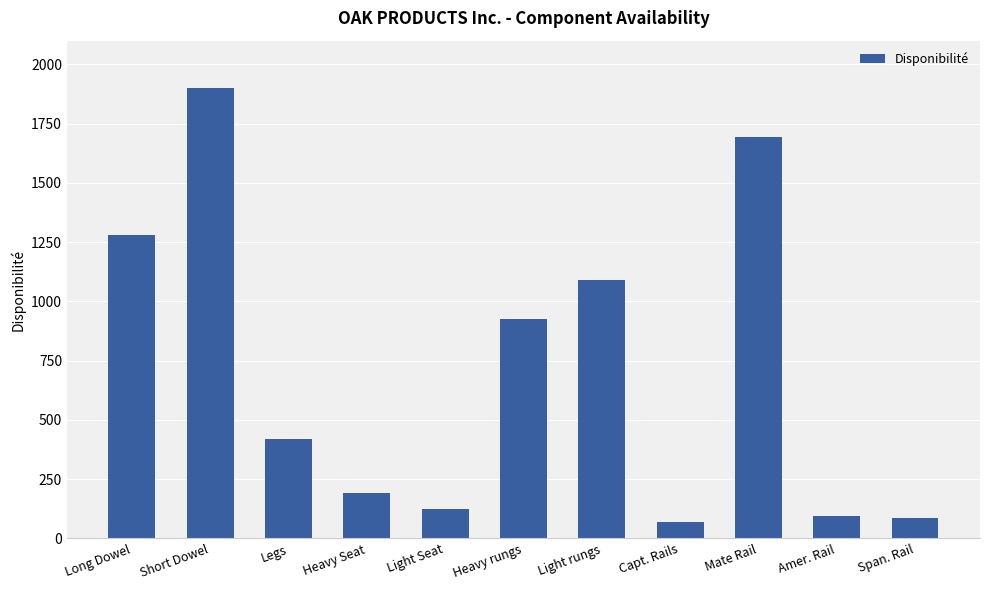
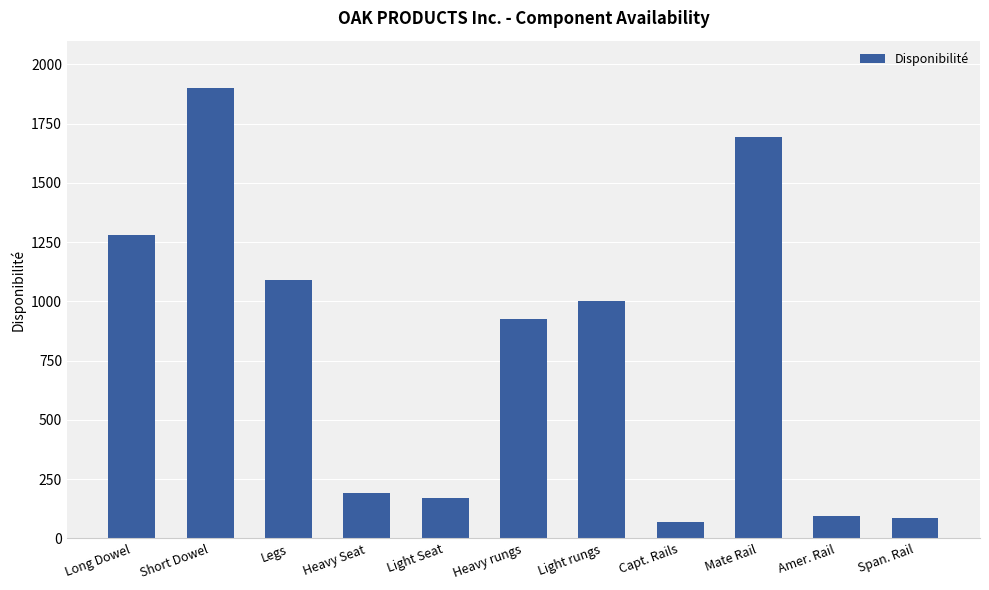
Legs: 420 -> 1090
Light Seat: 130 -> 170
Light rungs: 1090 -> 1000
